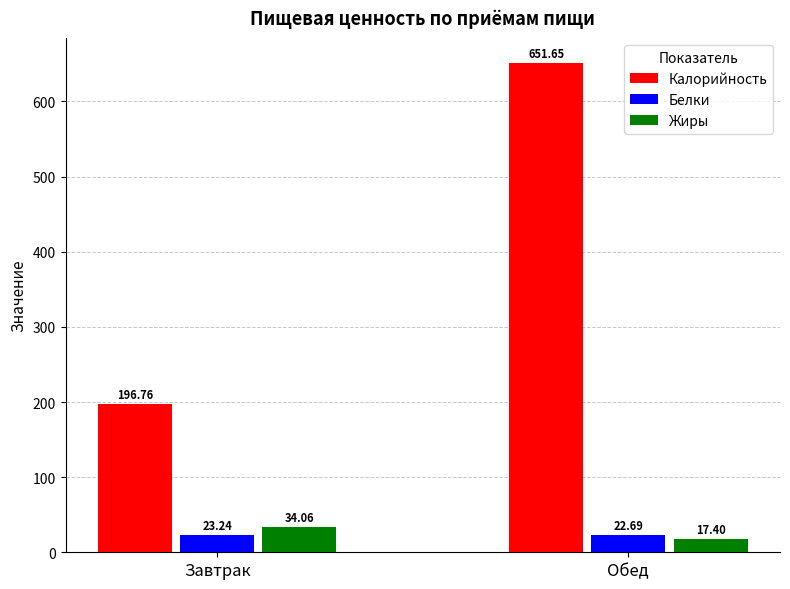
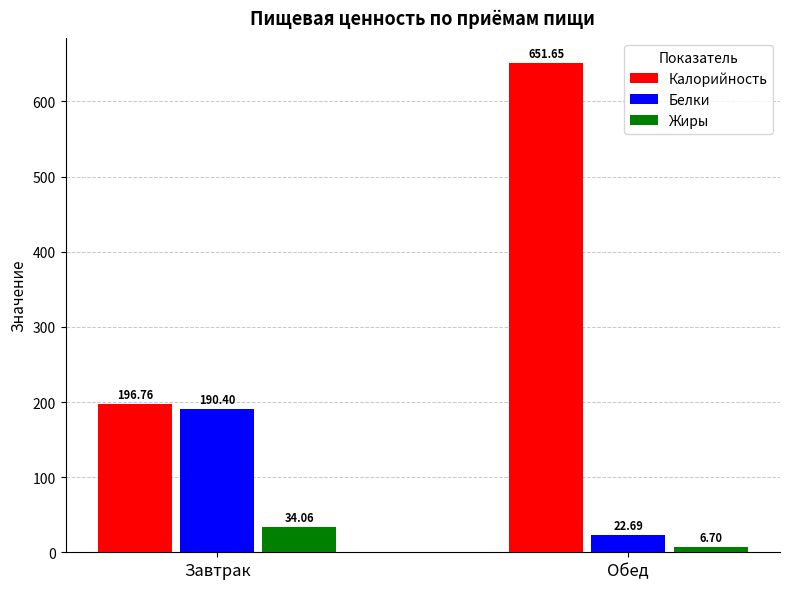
Белки, Завтрак: 23.24 -> 190.40
Жиры, Обед: 17.40 -> 6.70
